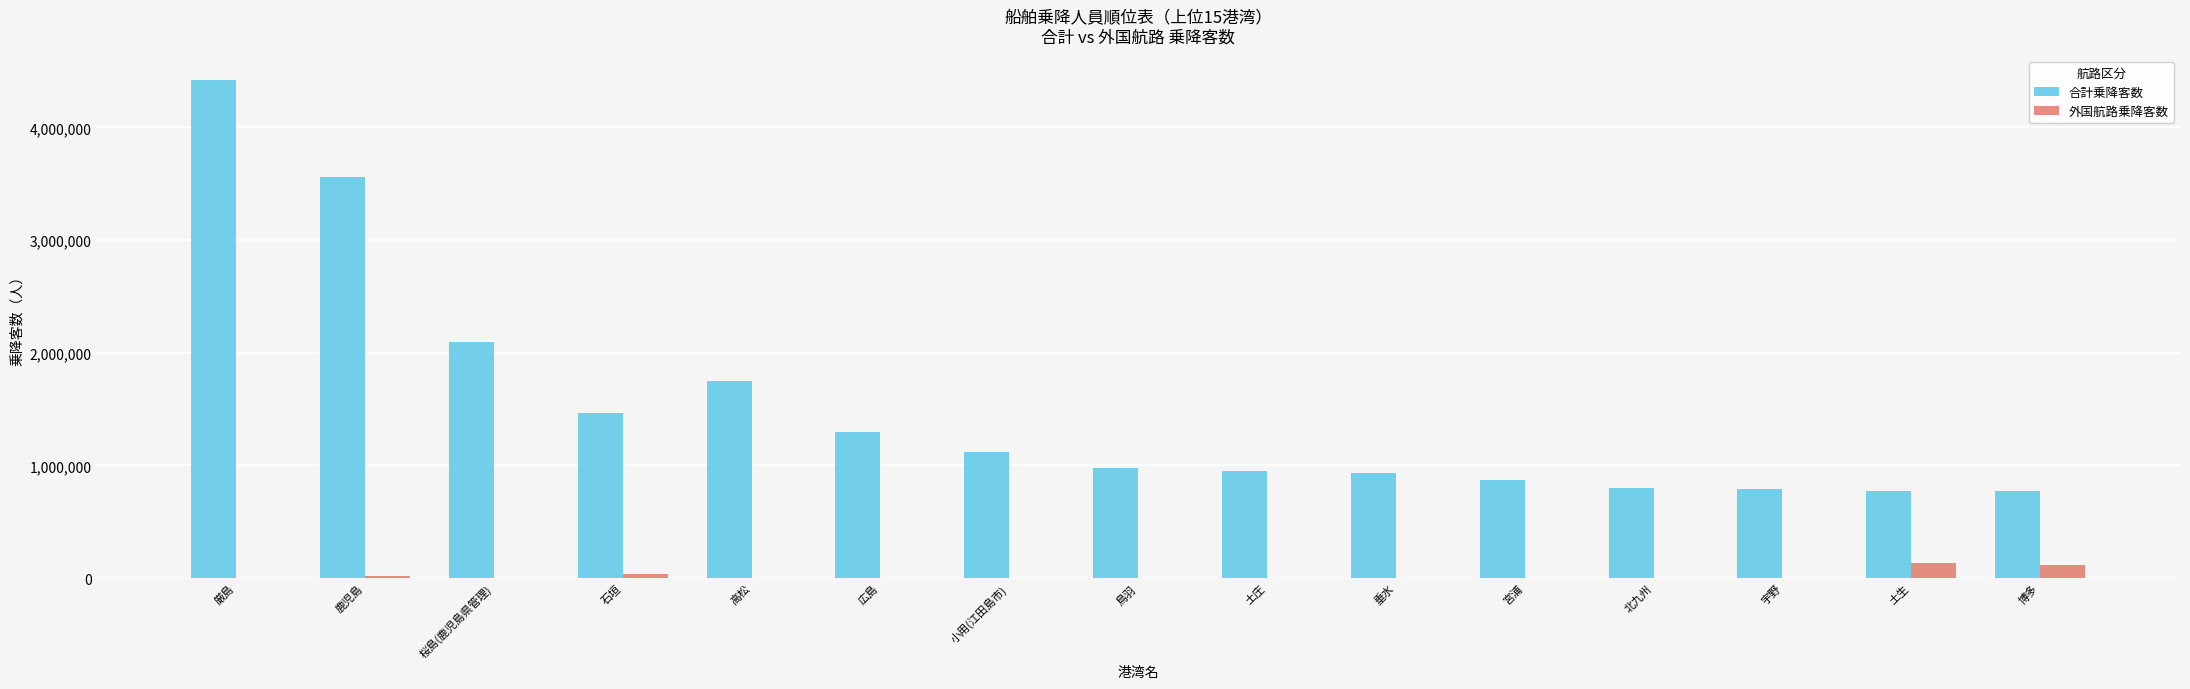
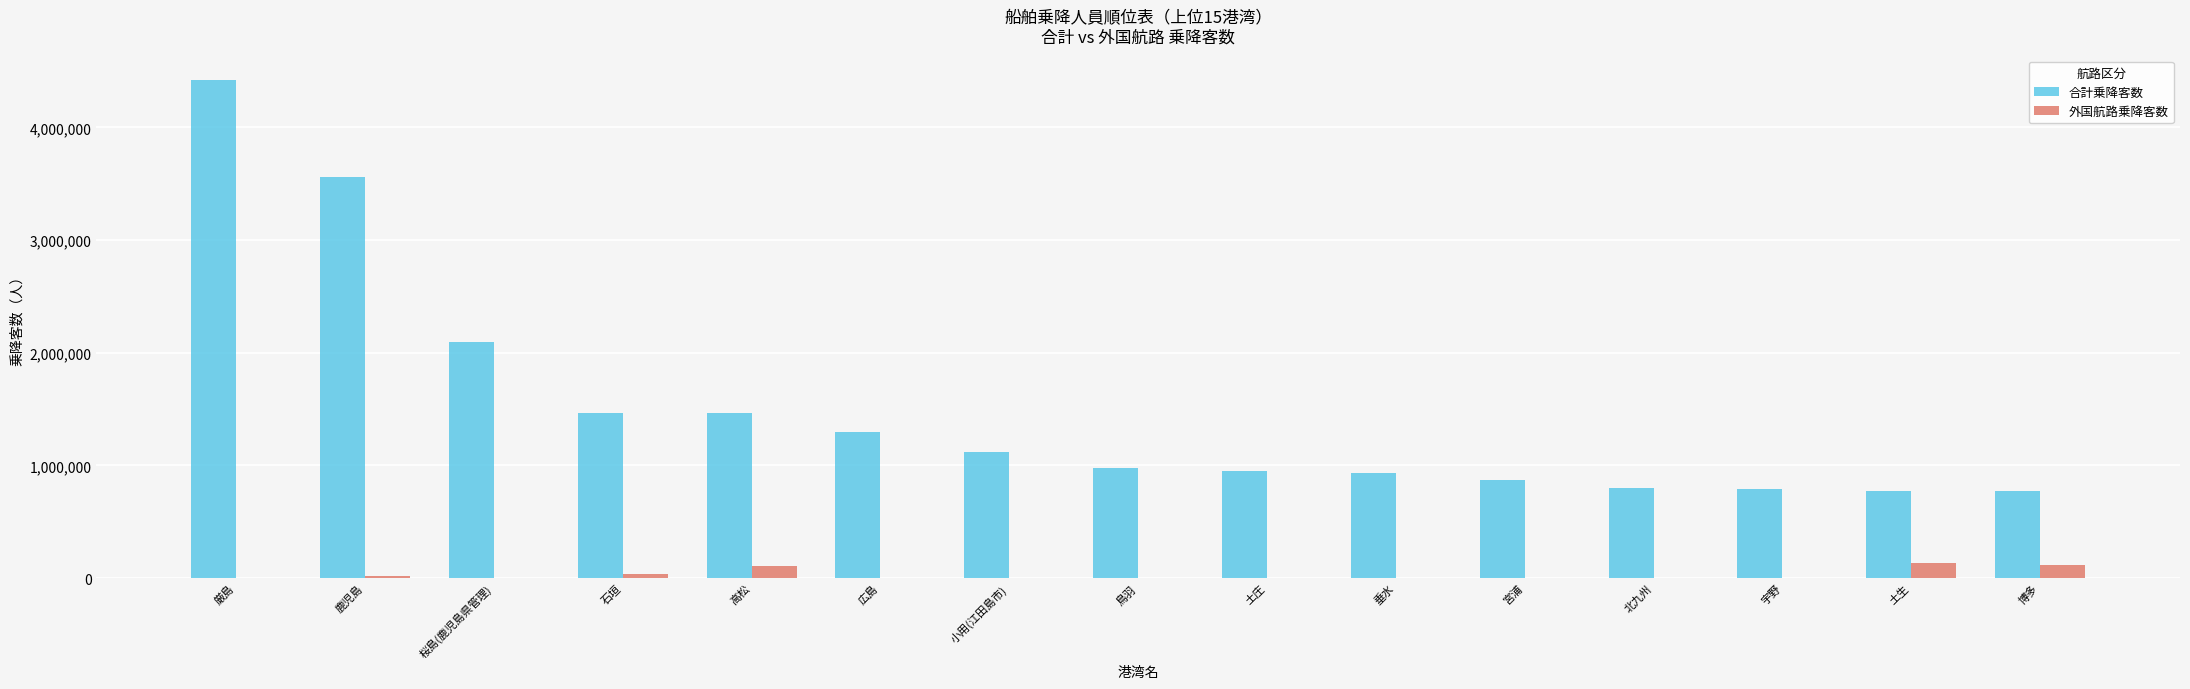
合計乗降客数, 高松: 1,750,000 -> 1,460,000
外国航路乗降客数, 高松: 0 -> 110,000
